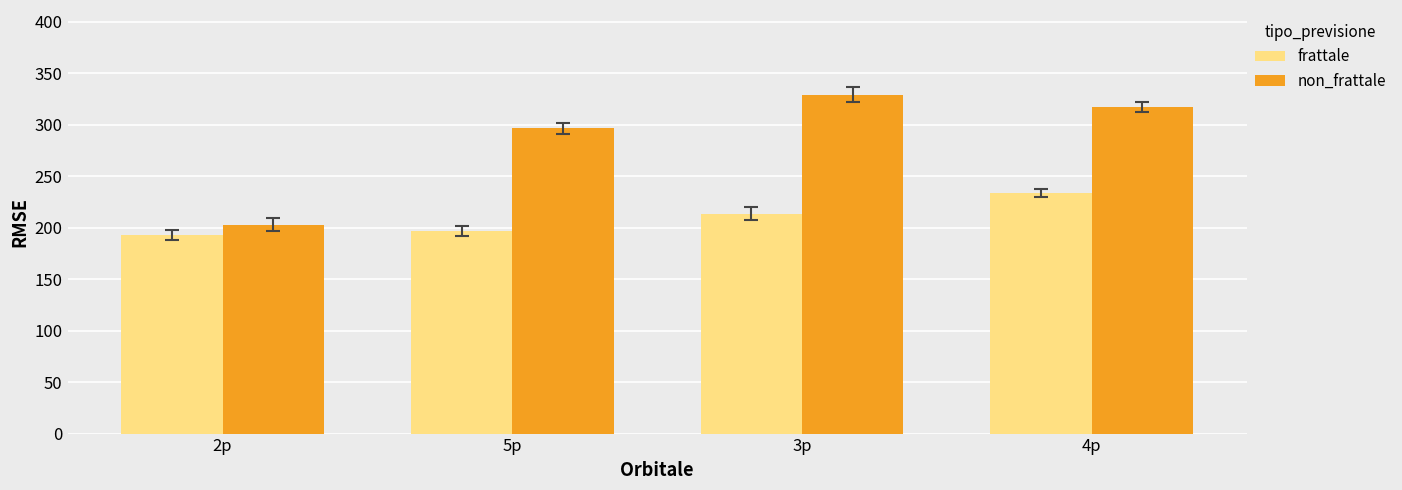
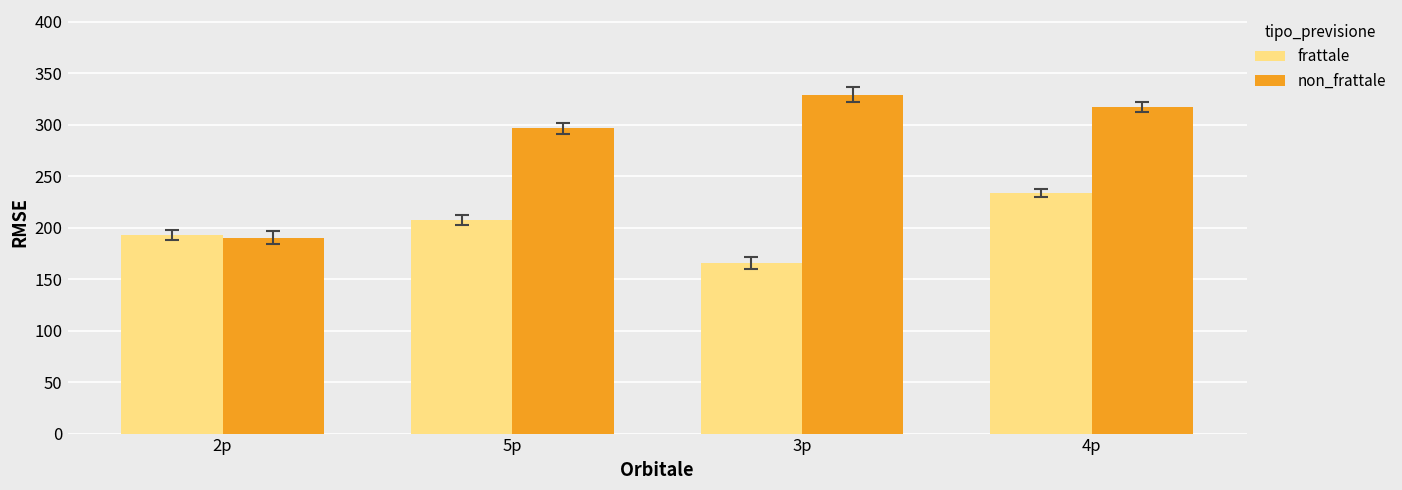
non_frattale, 2p: 203 -> 190
frattale, 5p: 196 -> 207
frattale, 3p: 214 -> 166
